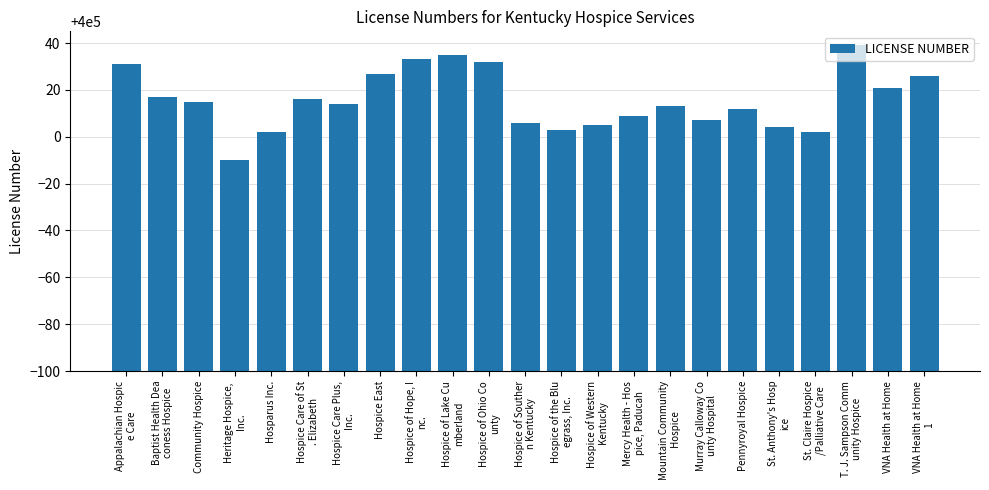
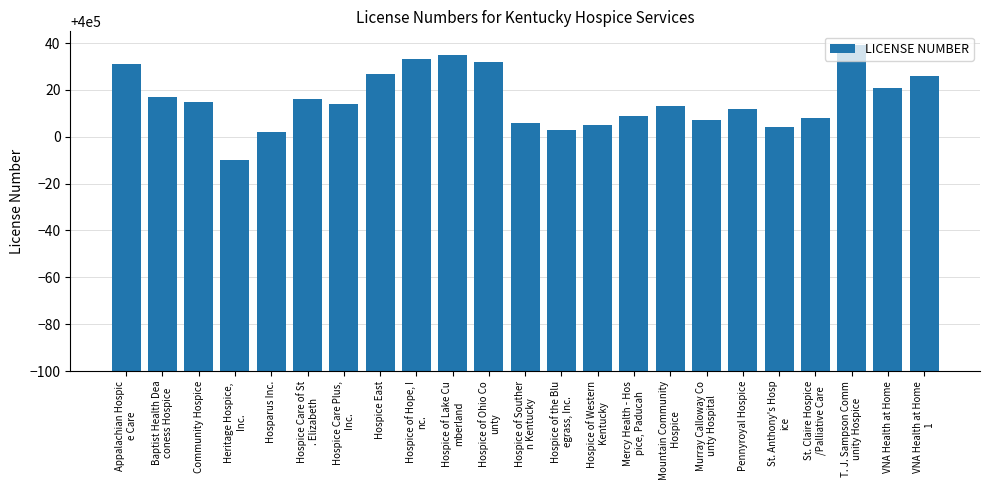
St. Claire Hospice /Palliative Care: 400002 -> 400008
